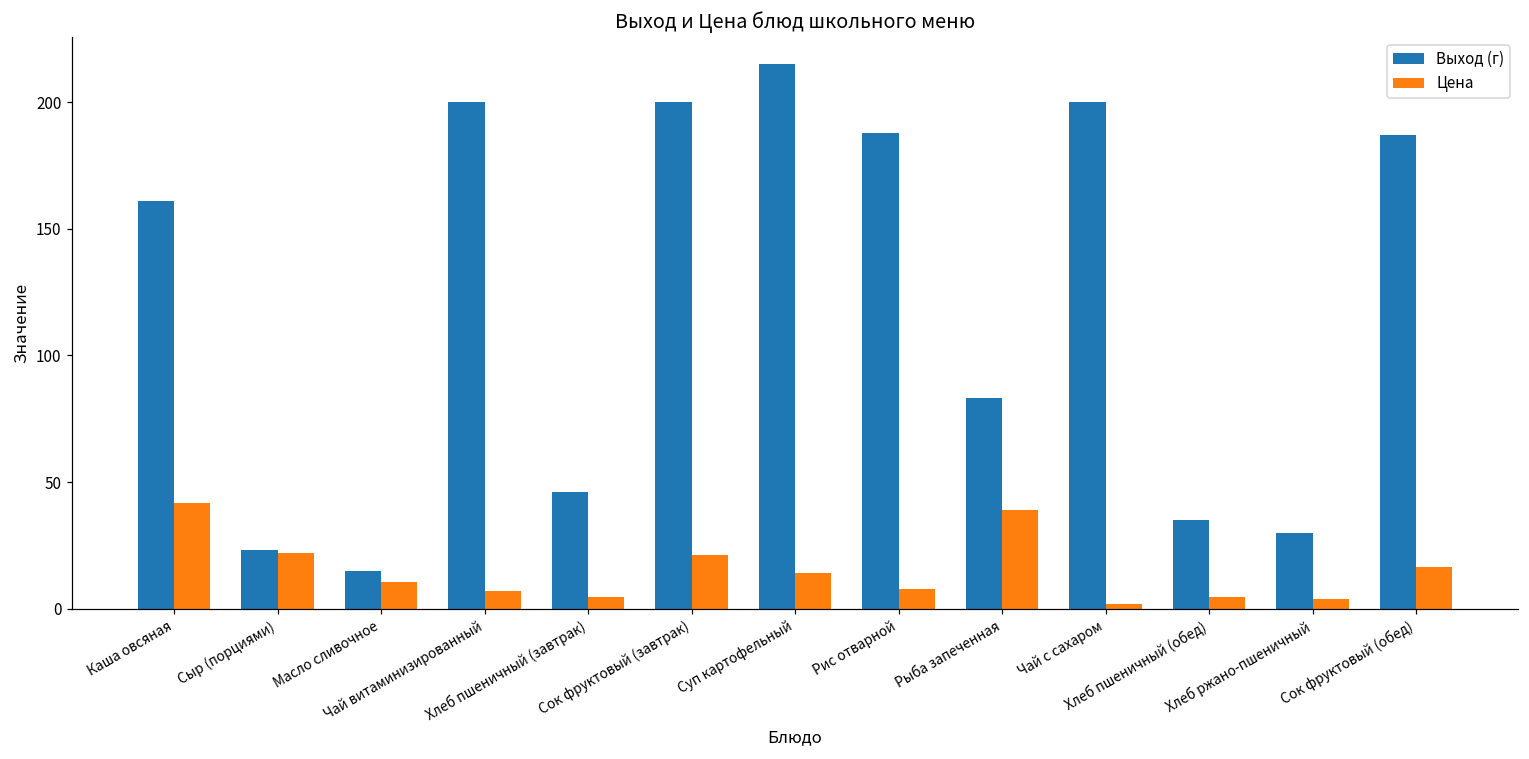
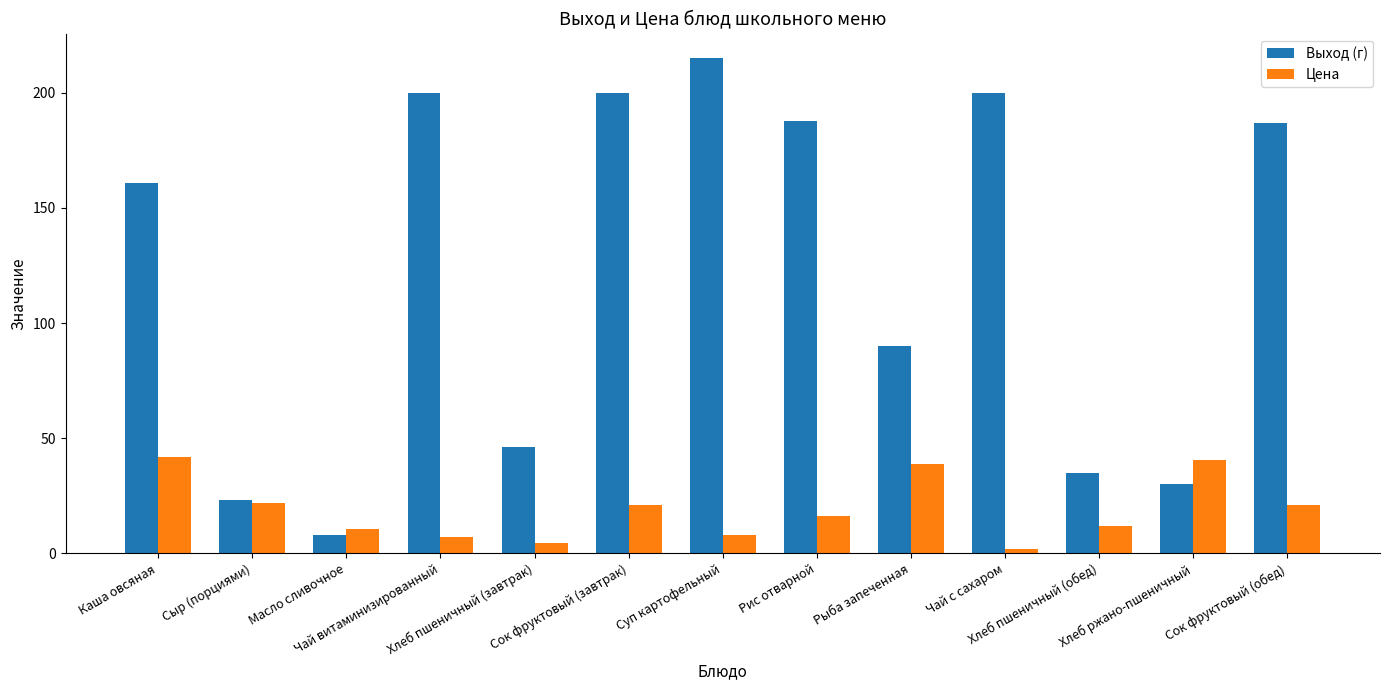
Выход (г), Масло сливочное: 15 -> 8
Цена, Суп картофельный: 14 -> 8
Цена, Рис отварной: 8 -> 16
Выход (г), Рыба запеченная: 83 -> 90
Цена, Хлеб пшеничный (обед): 5 -> 12
Цена, Хлеб ржано-пшеничный: 4 -> 41
Цена, Сок фруктовый (обед): 16 -> 21
